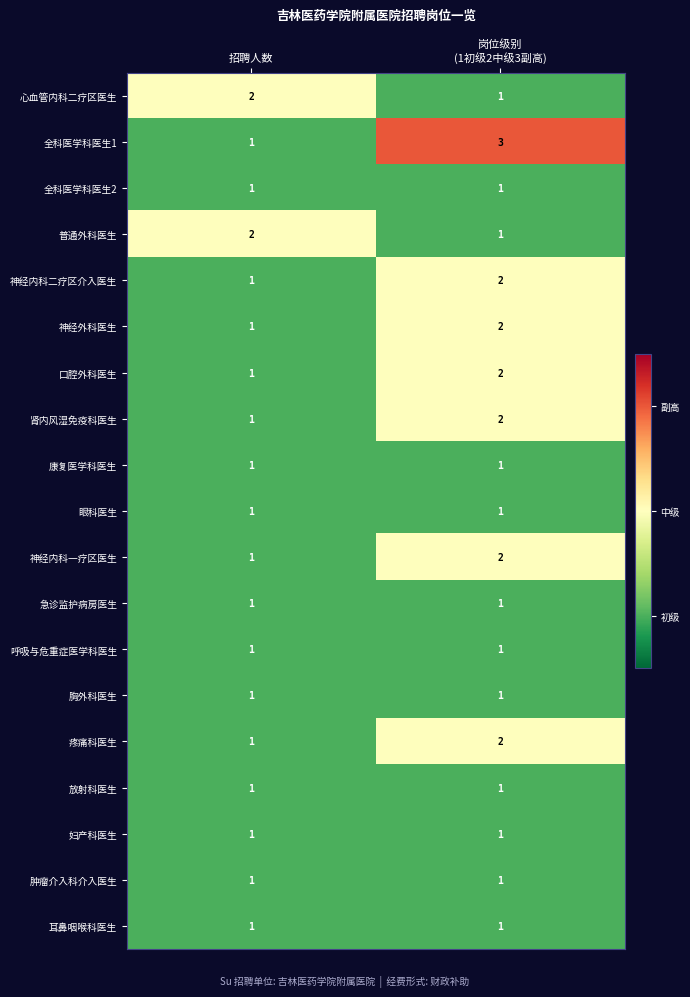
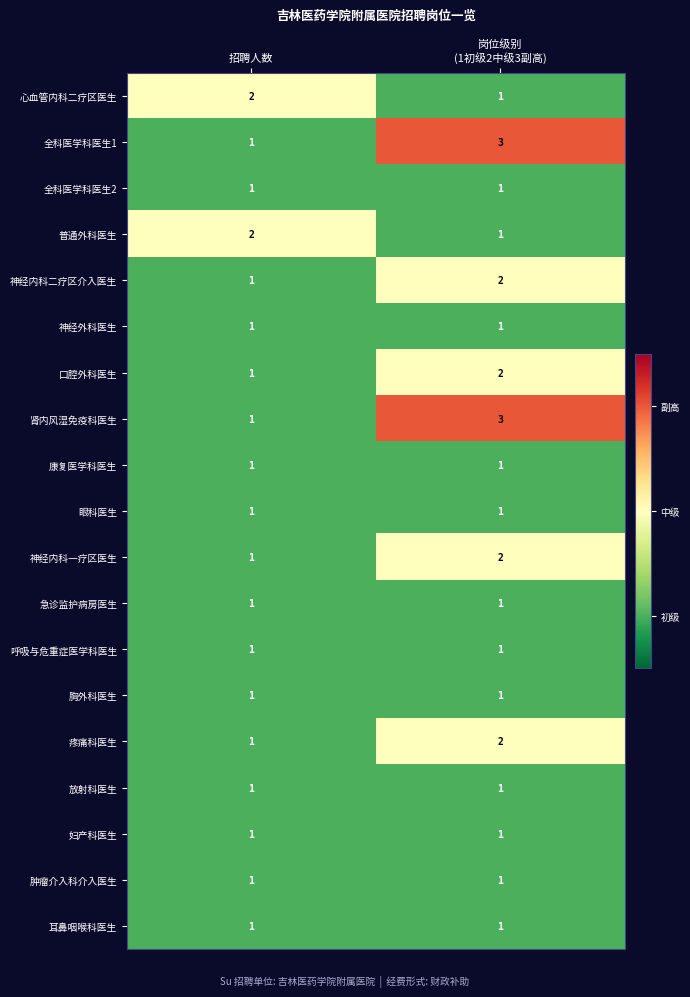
神经外科医生, 岗位级别 (1初级2中级3副高): 2 -> 1
肾内风湿免疫科医生, 岗位级别 (1初级2中级3副高): 2 -> 3
